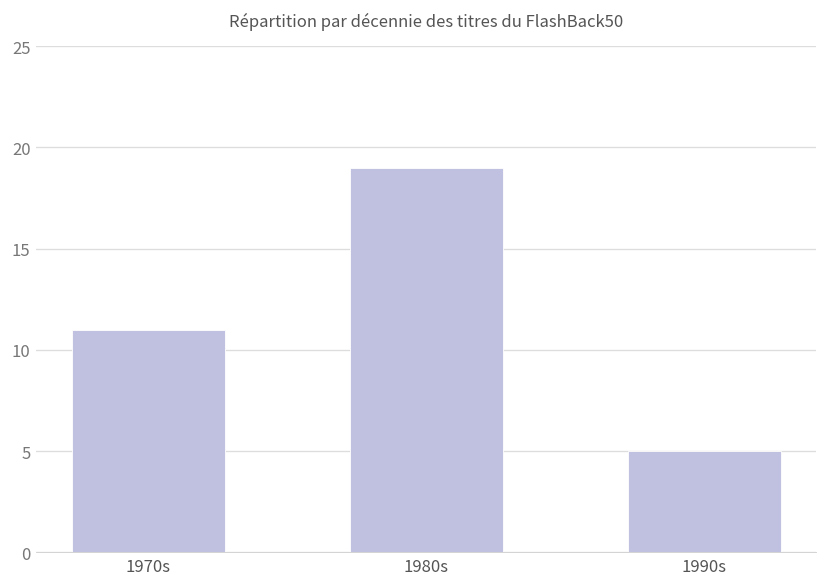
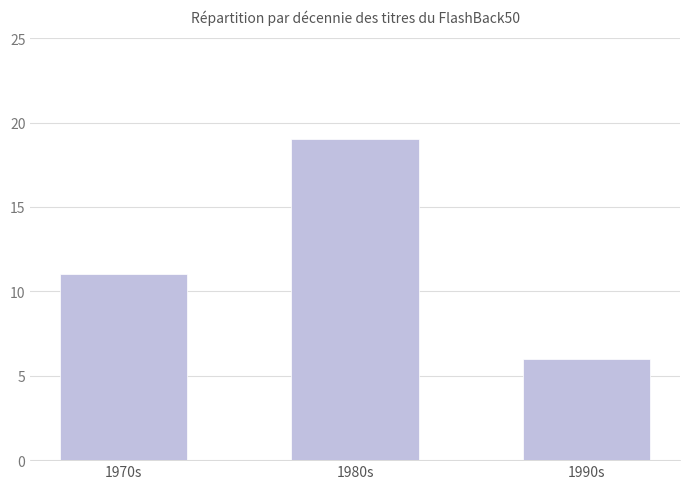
1990s: 5 -> 6
